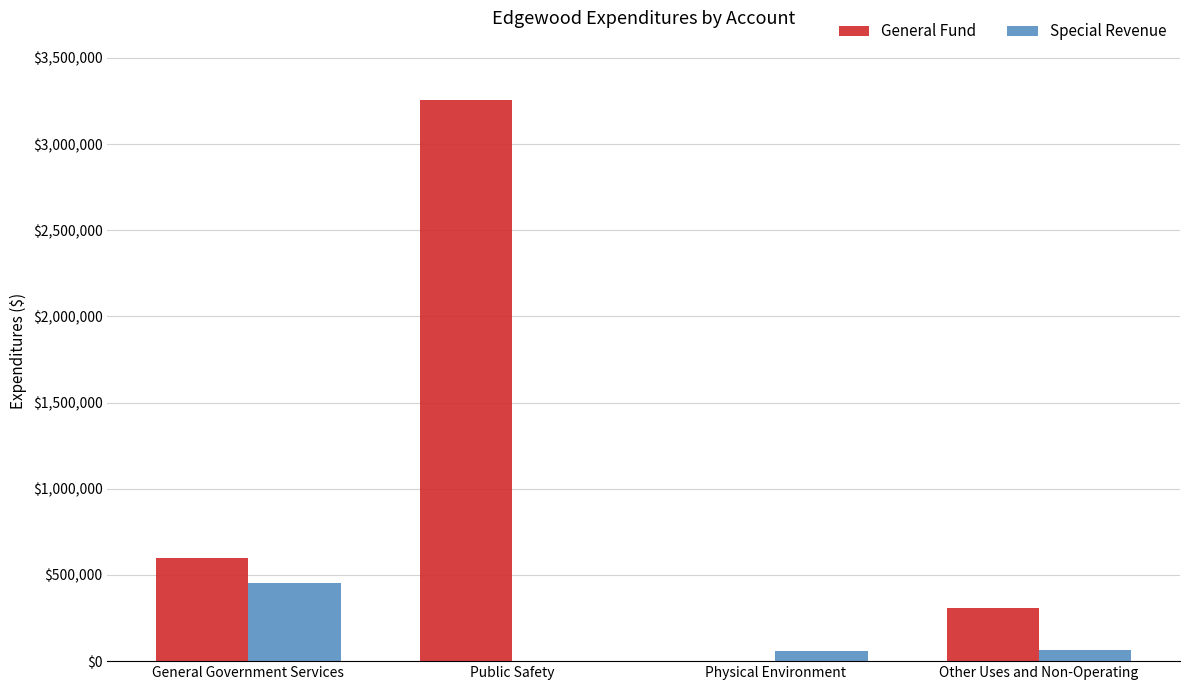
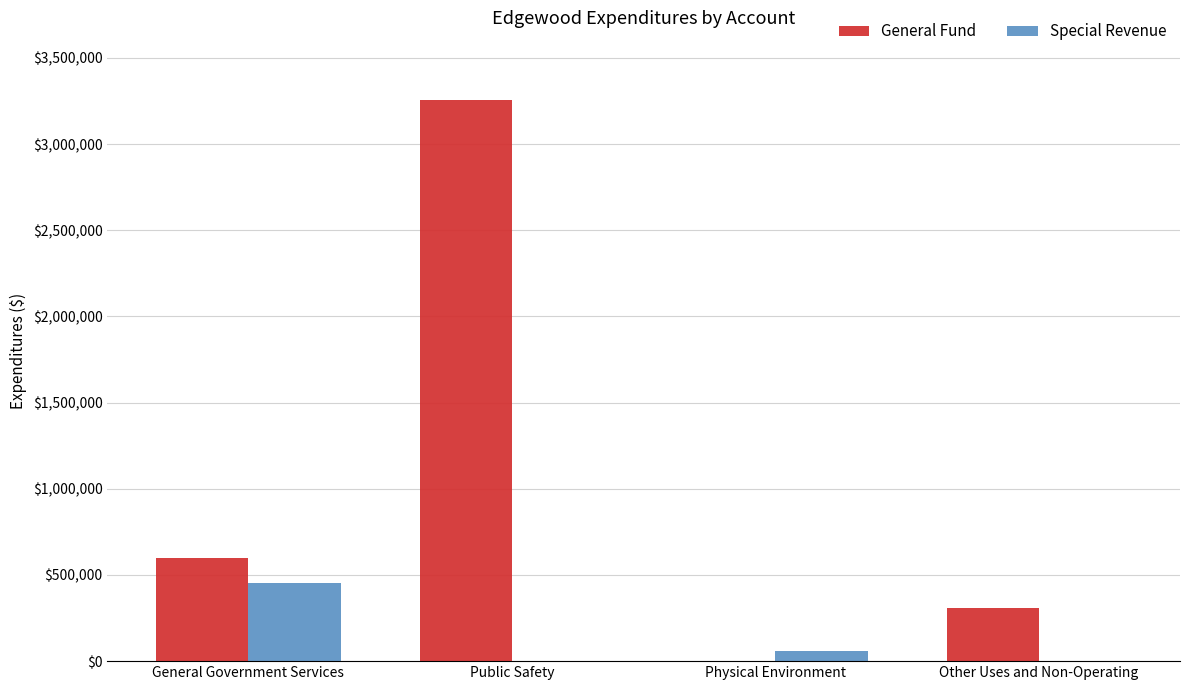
Special Revenue, Other Uses and Non-Operating: $70,000 -> $0
